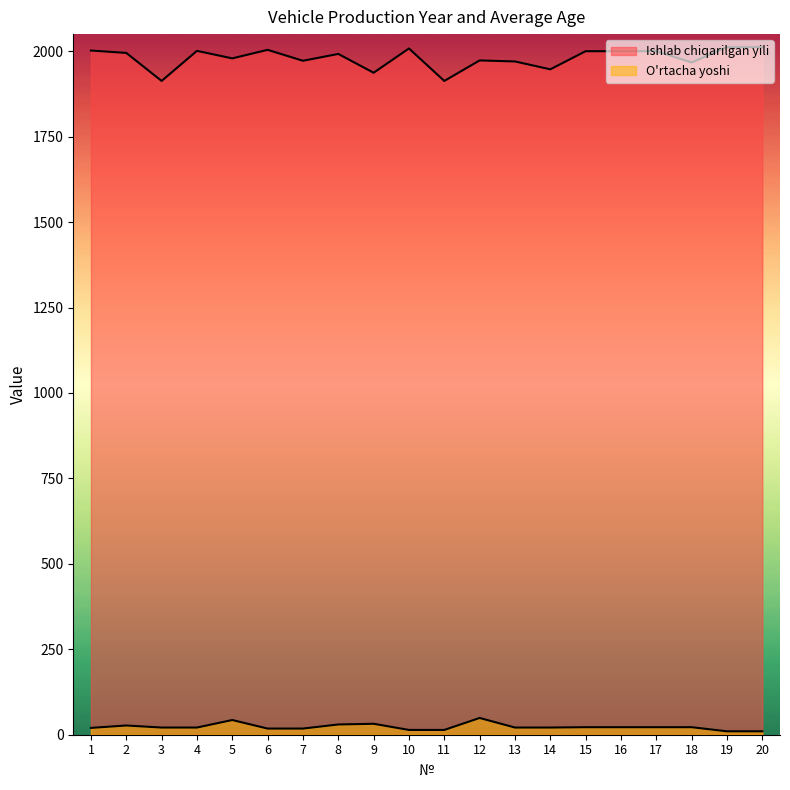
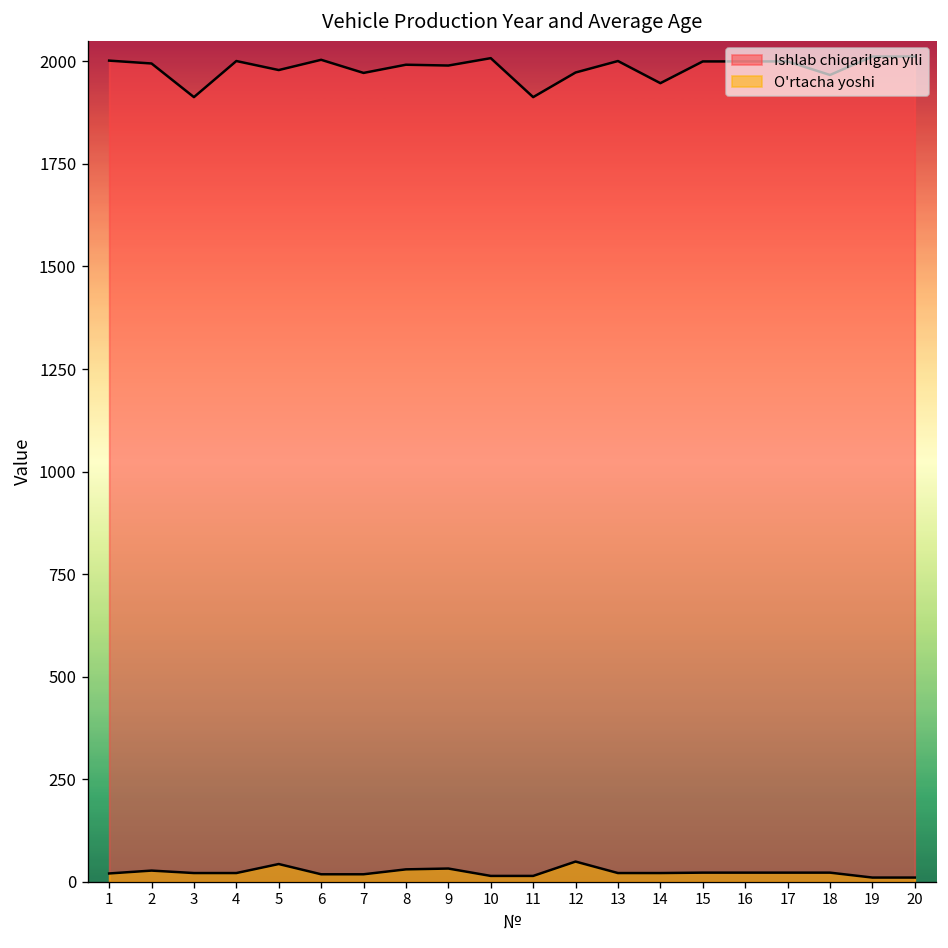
Ishlab chiqarilgan yili, 9: 1940 -> 1990
Ishlab chiqarilgan yili, 13: 1970 -> 2000
